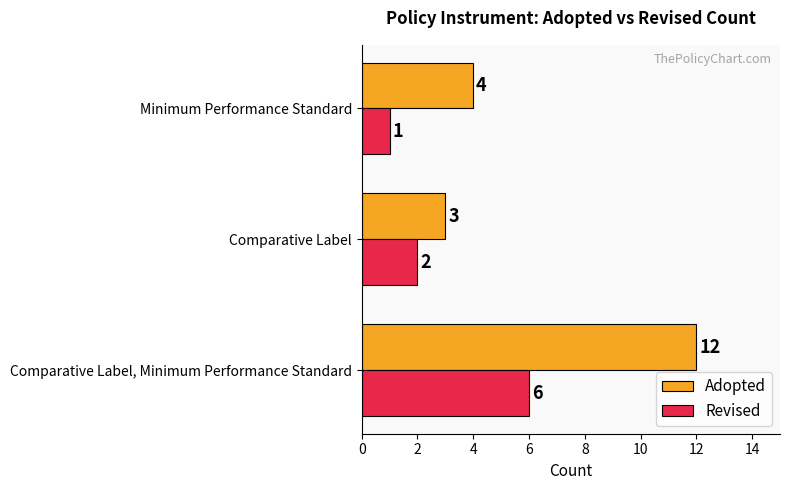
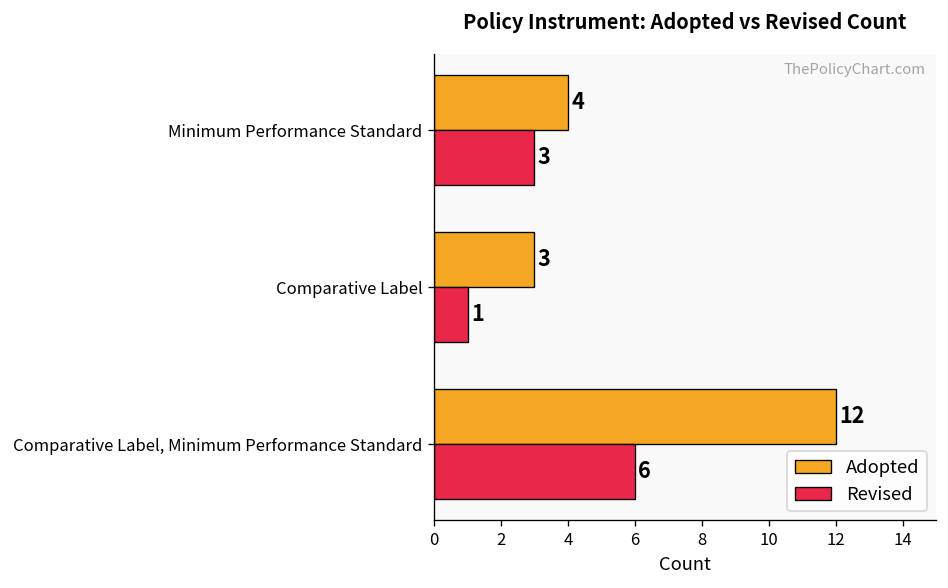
Revised, Minimum Performance Standard: 1 -> 3
Revised, Comparative Label: 2 -> 1
